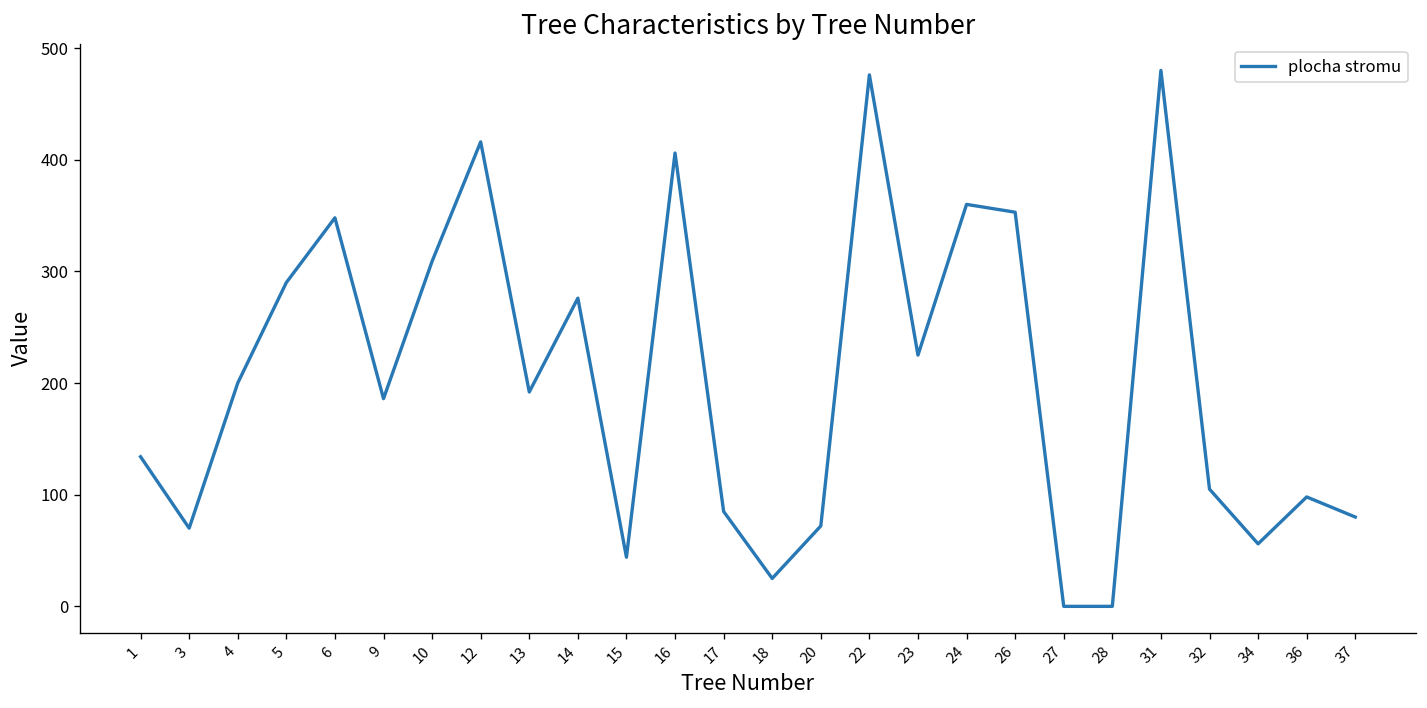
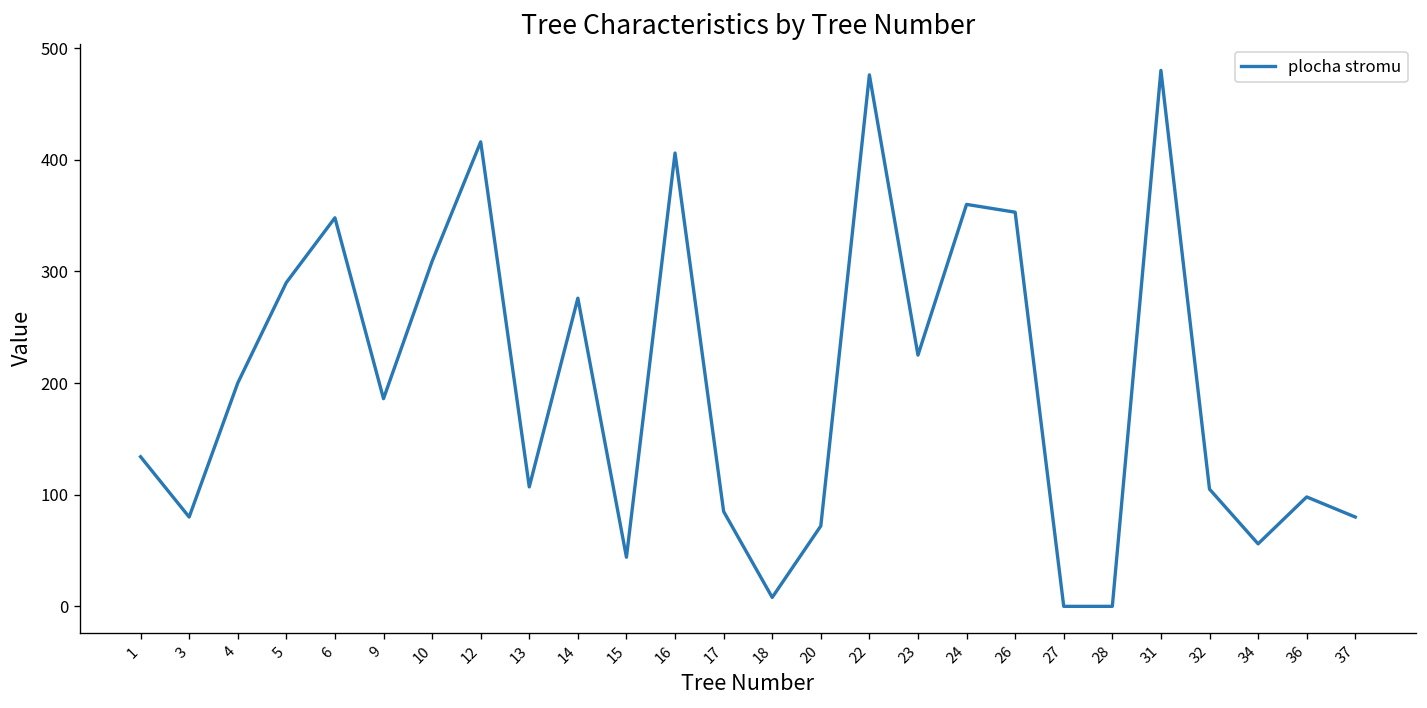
3: 70 -> 80
13: 190 -> 110
18: 30 -> 10
